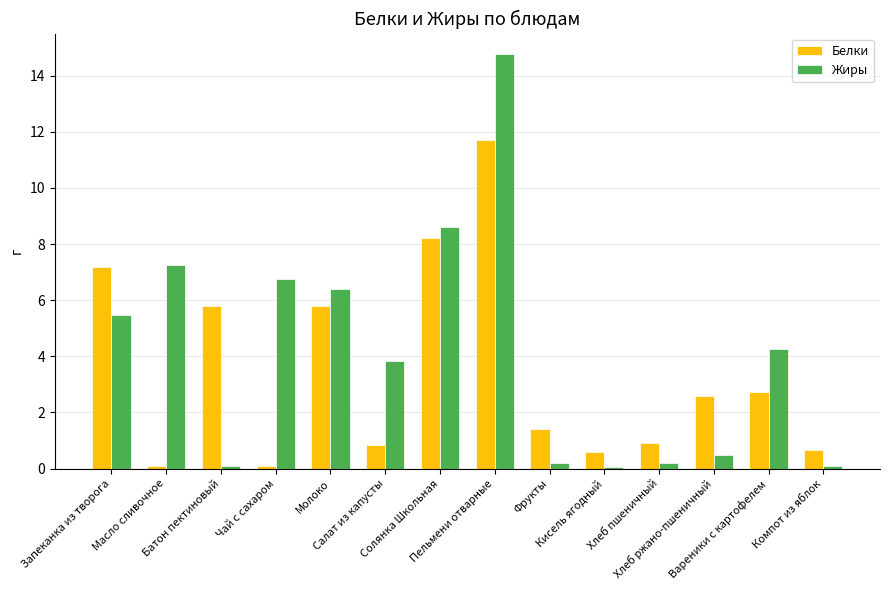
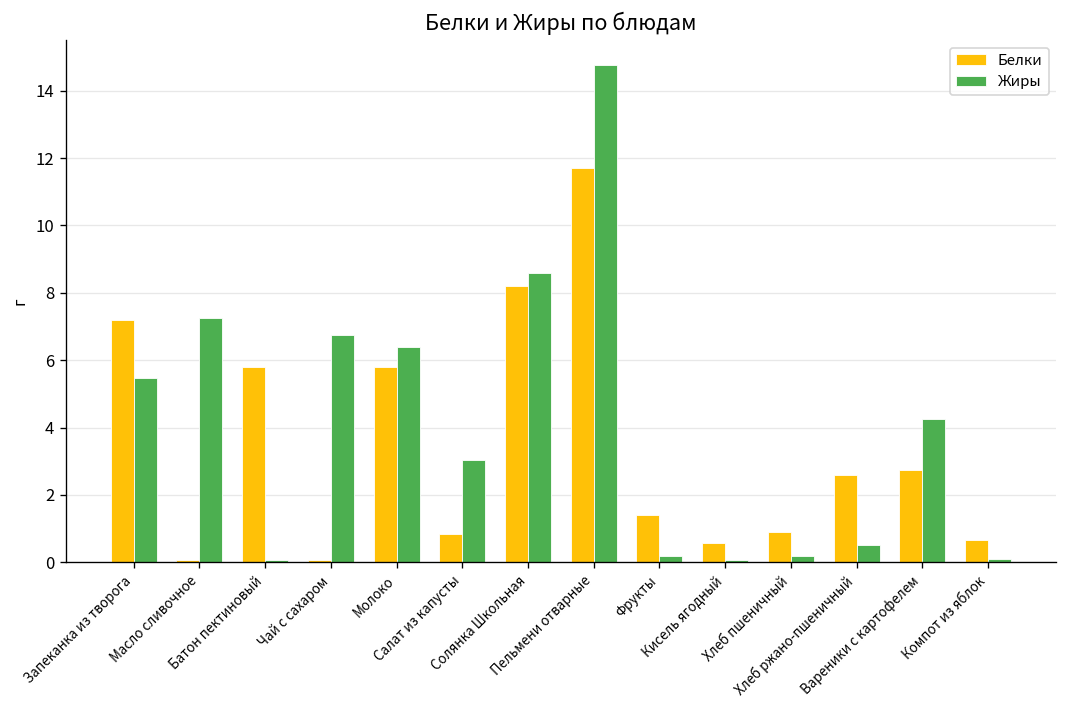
Жиры, Салат из капусты: 3.8 -> 3.1
